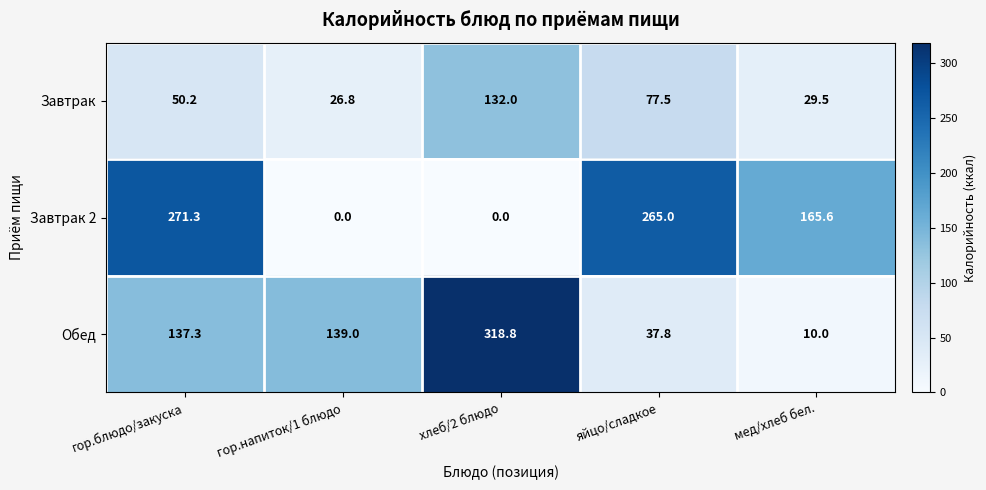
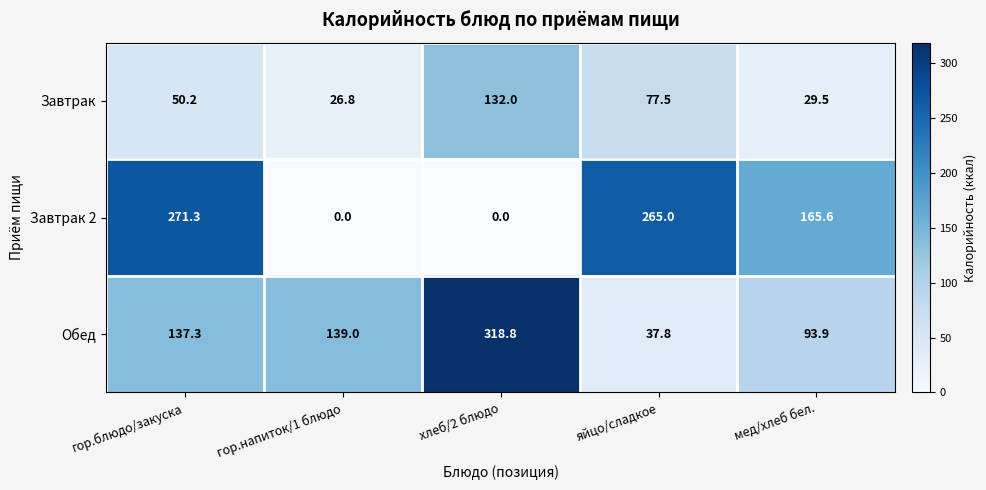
Обед, мед/хлеб бел.: 10.0 -> 93.9
